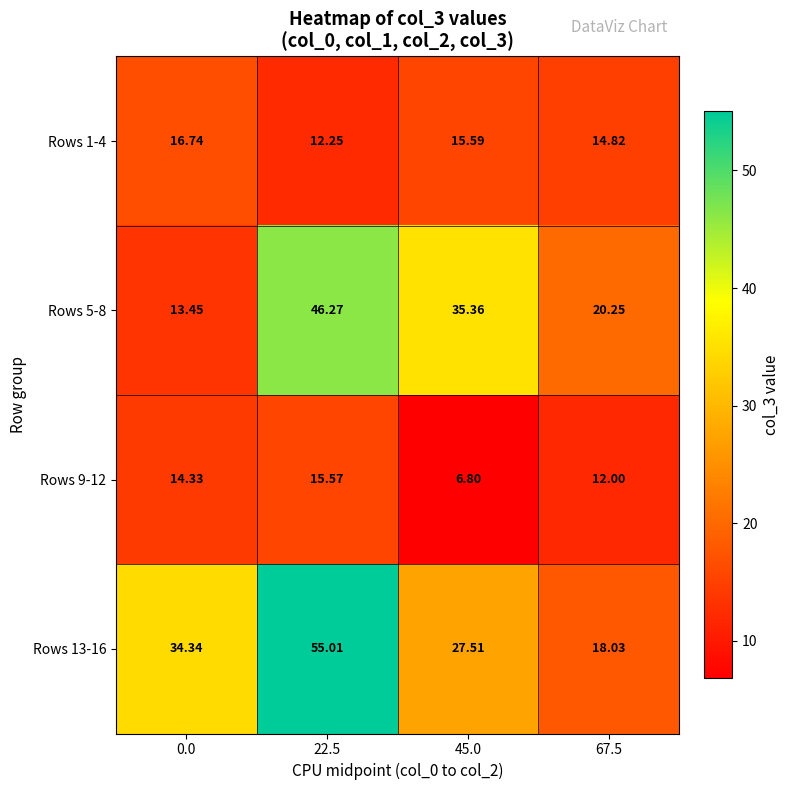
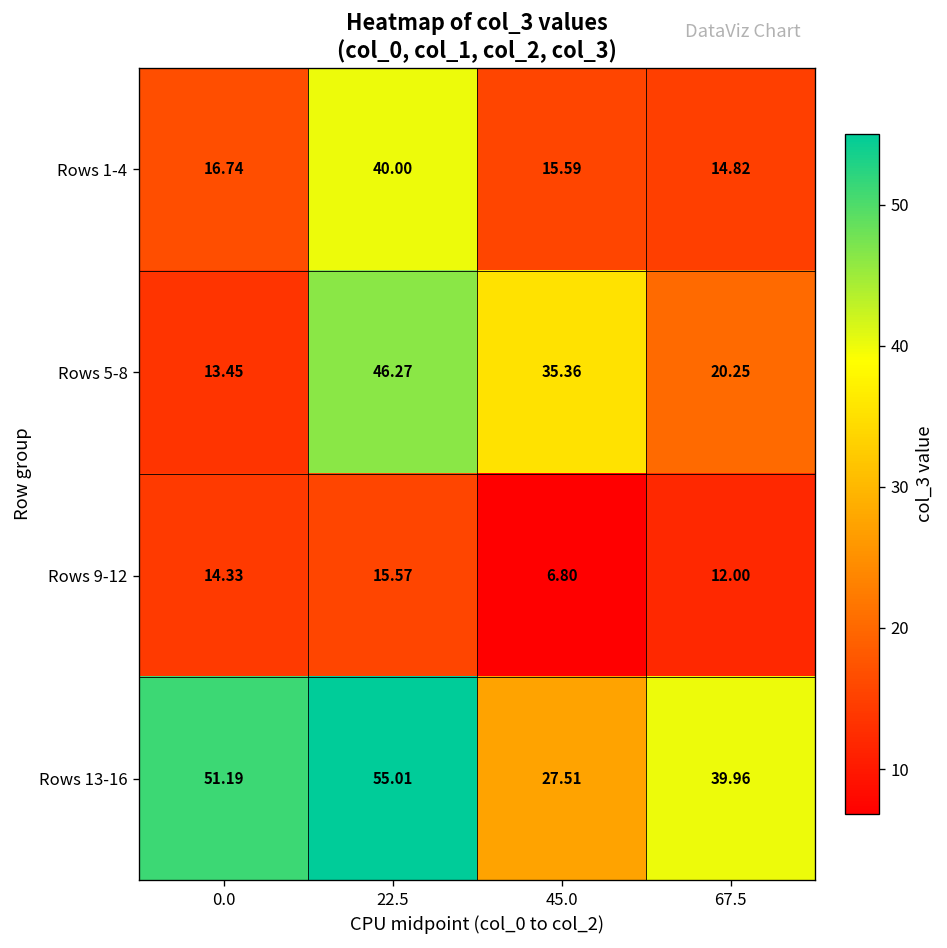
Rows 1-4, 22.5: 12.25 -> 40.00
Rows 13-16, 0.0: 34.34 -> 51.19
Rows 13-16, 67.5: 18.03 -> 39.96
